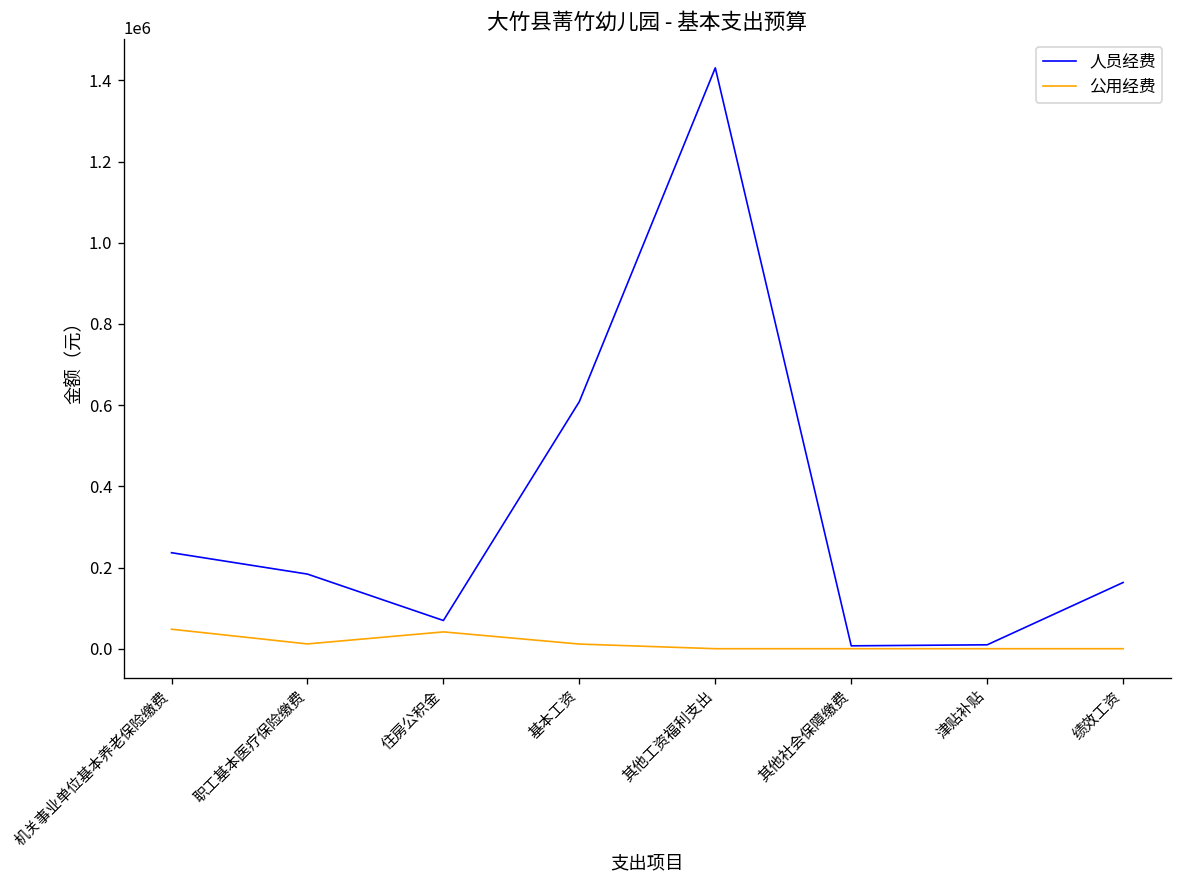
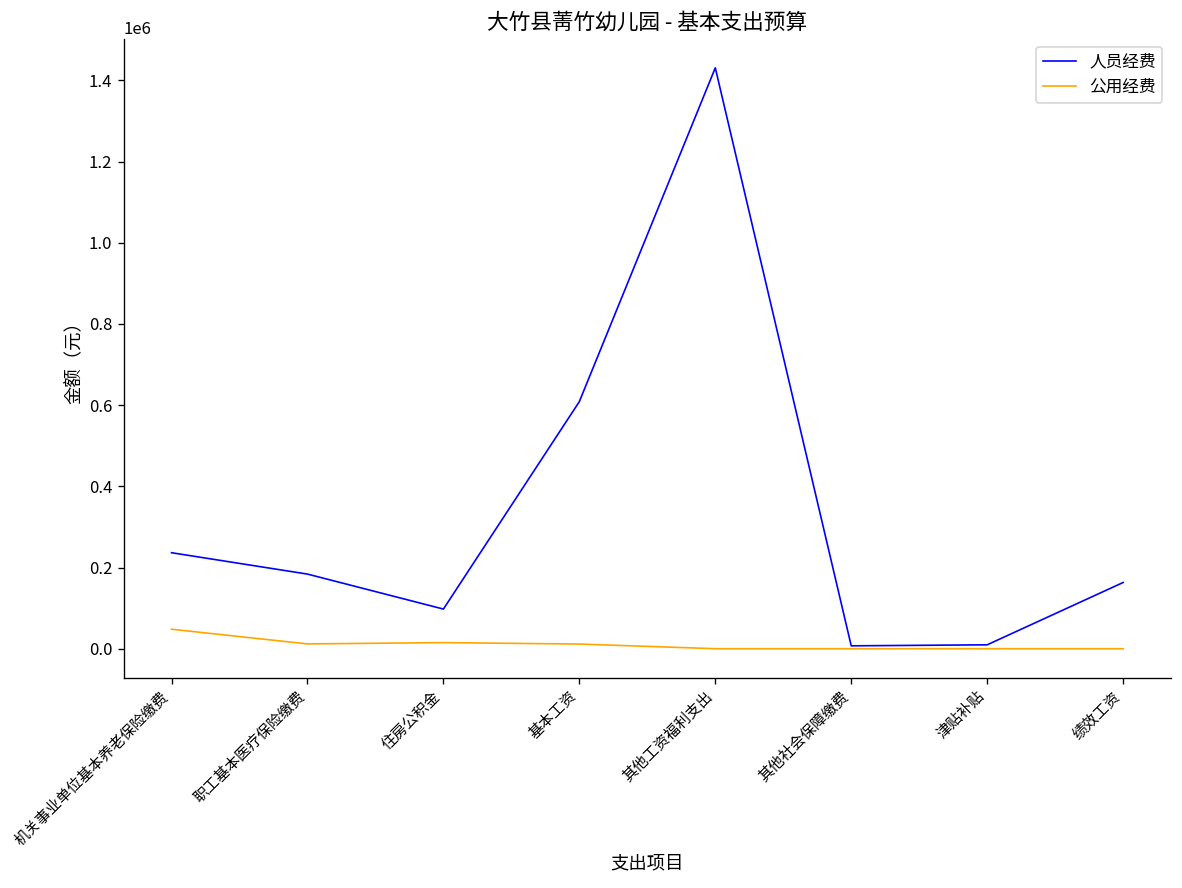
人员经费, 住房公积金: 70000 -> 100000
公用经费, 住房公积金: 40000 -> 20000
